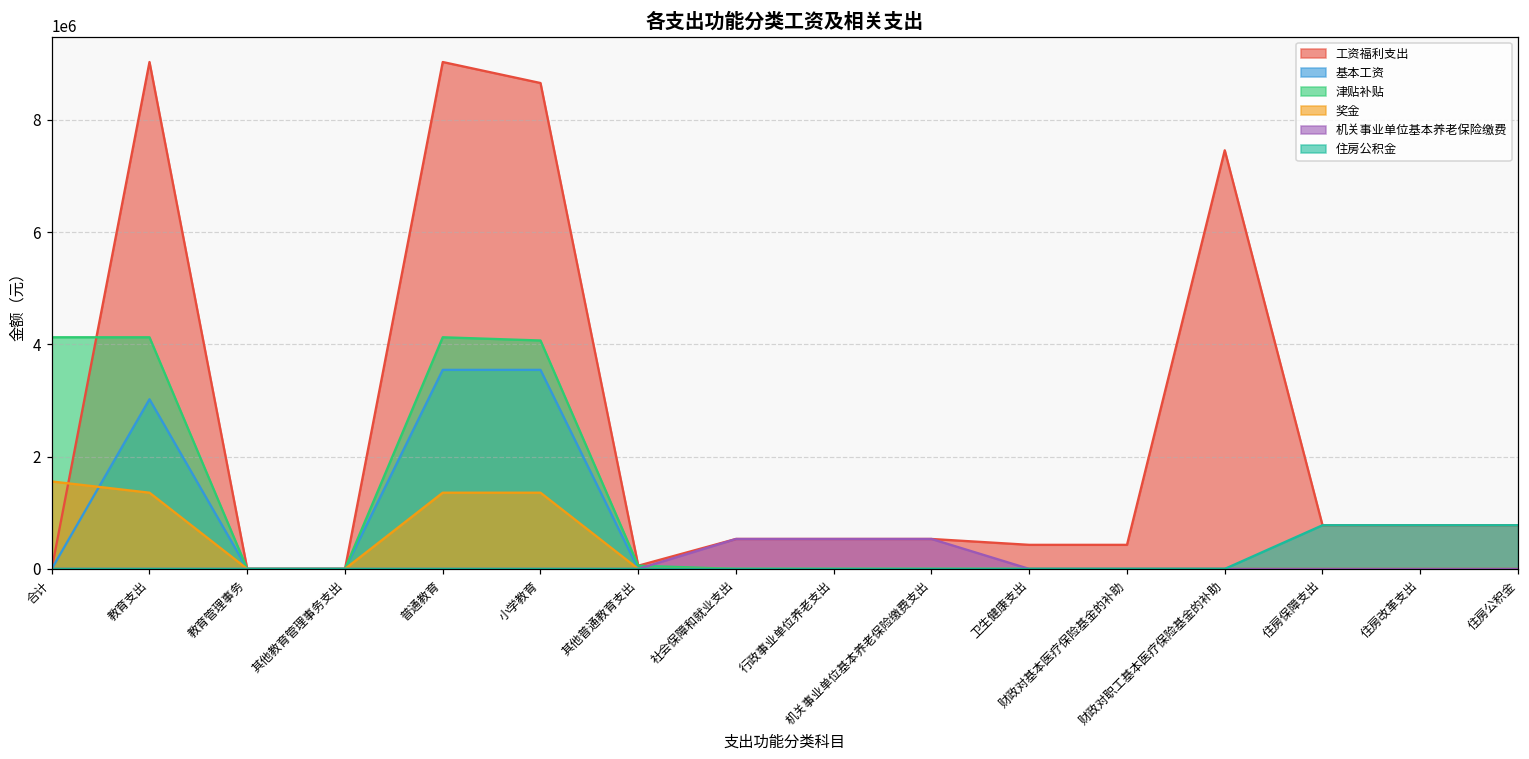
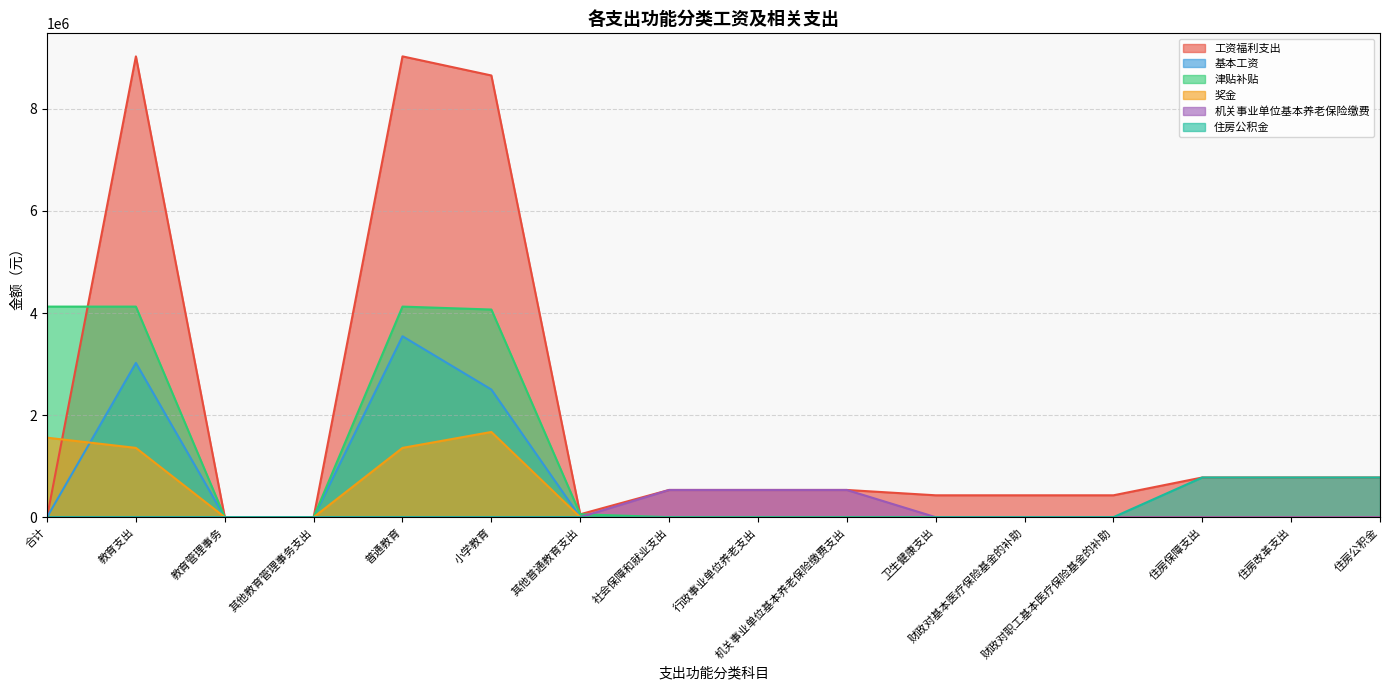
基本工资, 小学教育: 3500000 -> 2500000
奖金, 小学教育: 1400000 -> 1700000
工资福利支出, 财政对职工基本医疗保险基金的补助: 7500000 -> 400000
